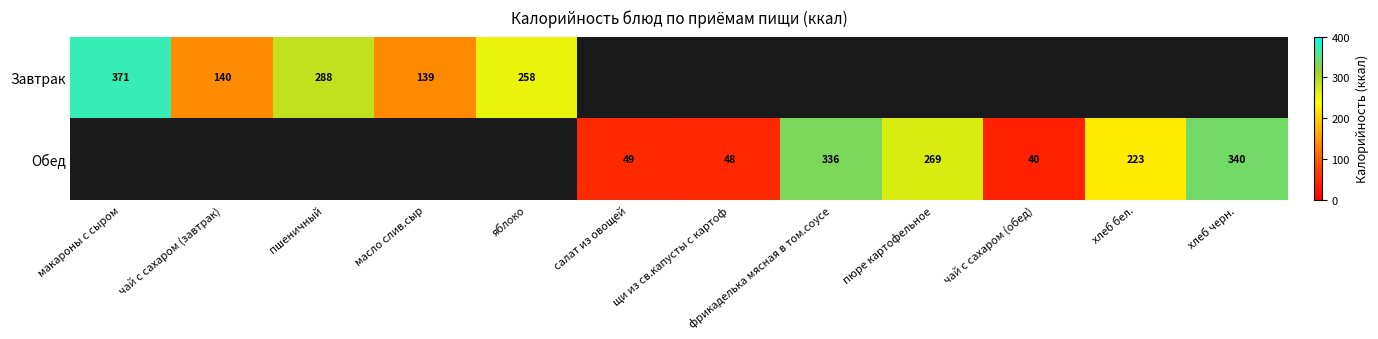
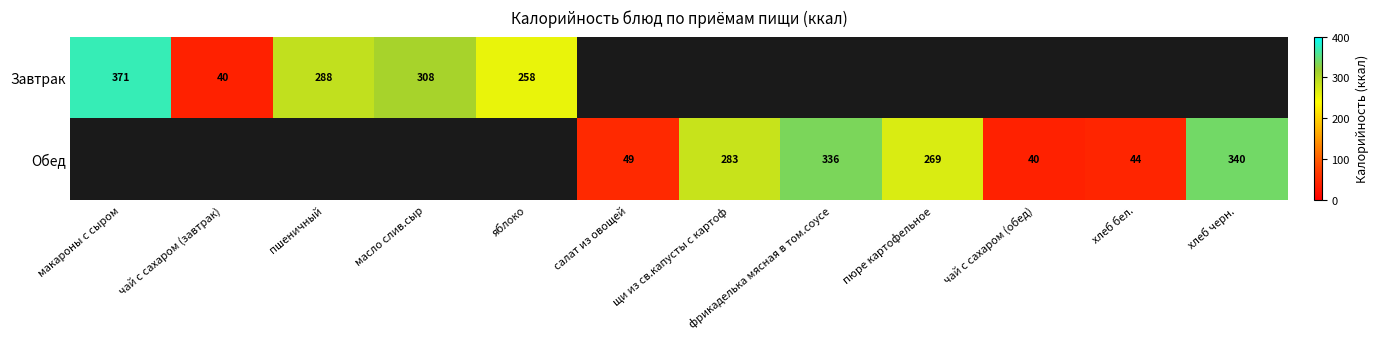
Завтрак, чай с сахаром (завтрак): 140 -> 40
Завтрак, масло слив.сыр: 139 -> 308
Обед, щи из св.капусты с картоф: 48 -> 283
Обед, хлеб бел.: 223 -> 44
